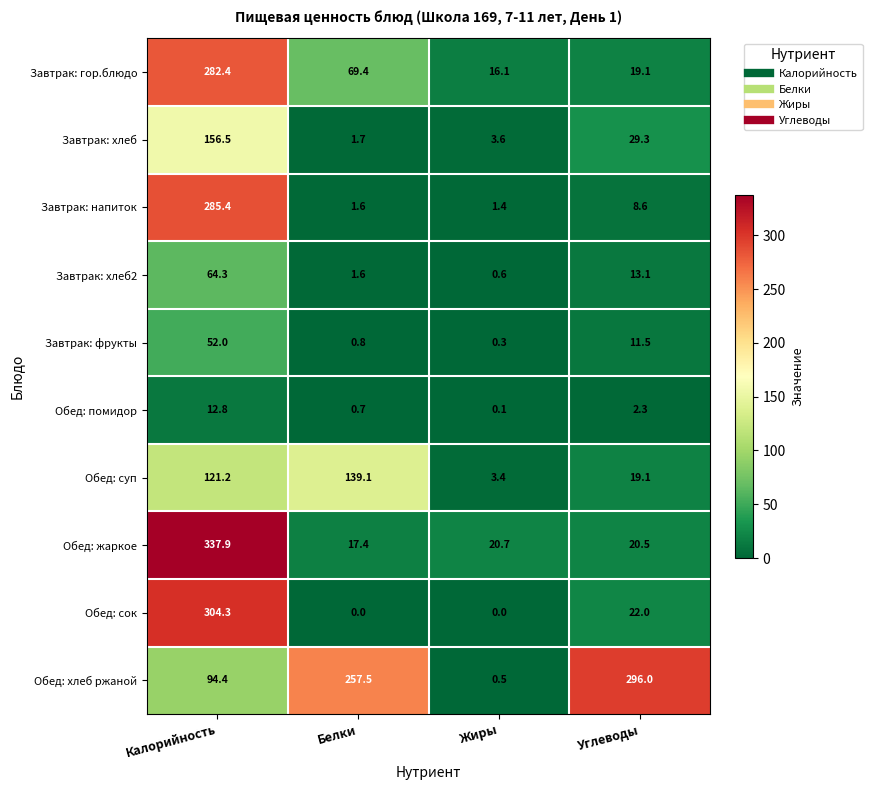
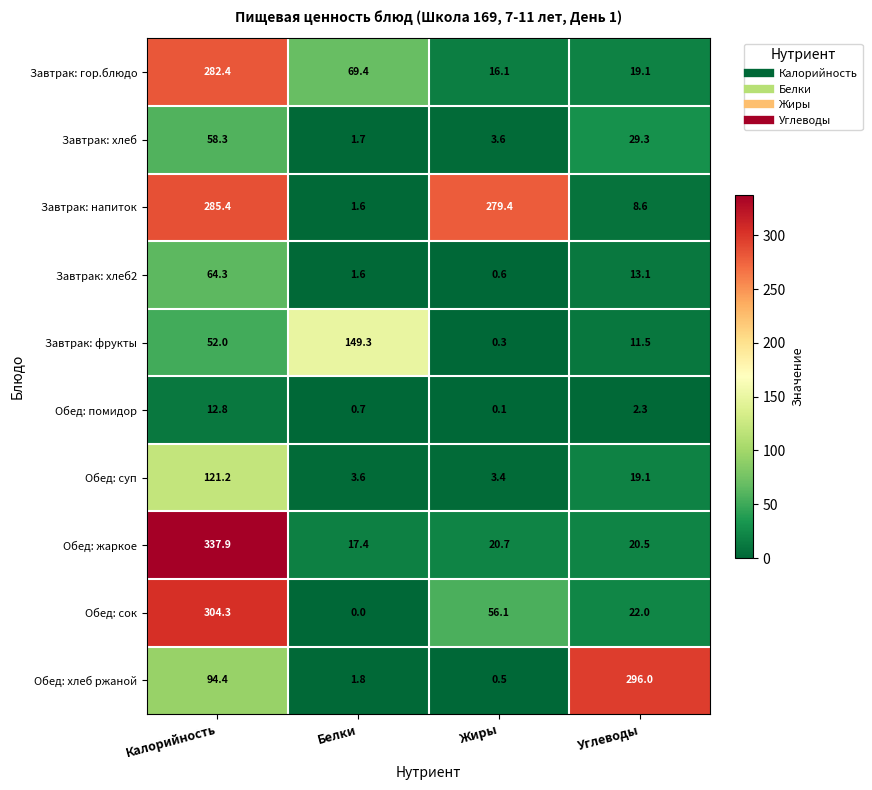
Завтрак: хлеб, Калорийность: 156.5 -> 58.3
Завтрак: напиток, Жиры: 1.4 -> 279.4
Завтрак: фрукты, Белки: 0.8 -> 149.3
Обед: суп, Белки: 139.1 -> 3.6
Обед: сок, Жиры: 0.0 -> 56.1
Обед: хлеб ржаной, Белки: 257.5 -> 1.8
